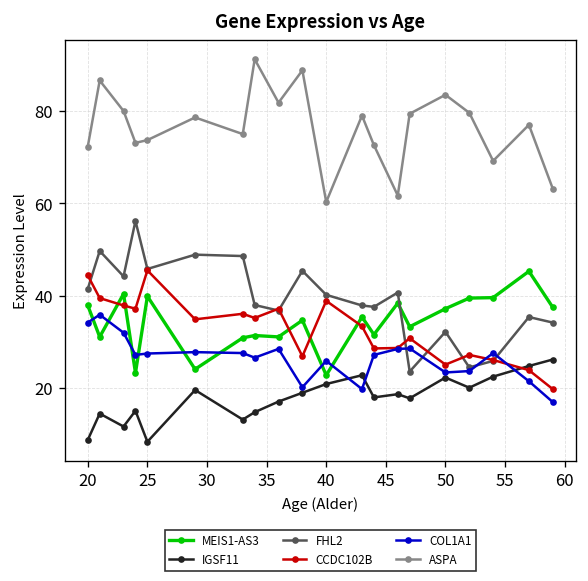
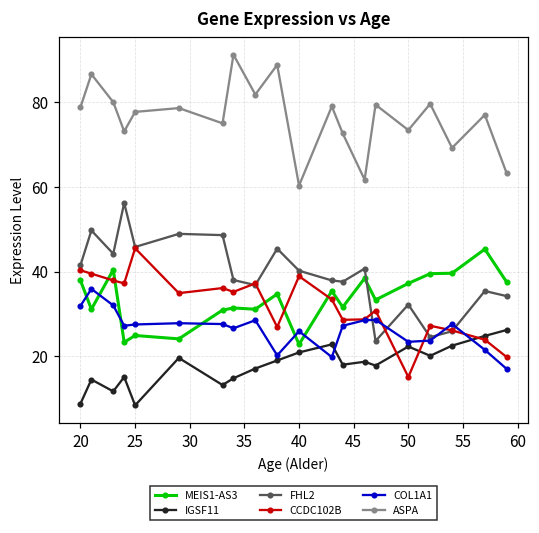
CCDC102B, 20: 44 -> 40
COL1A1, 20: 34 -> 32
ASPA, 20: 72 -> 79
MEIS1-AS3, 25: 40 -> 25
ASPA, 25: 74 -> 78
CCDC102B, 50: 25 -> 15
ASPA, 50: 84 -> 73
